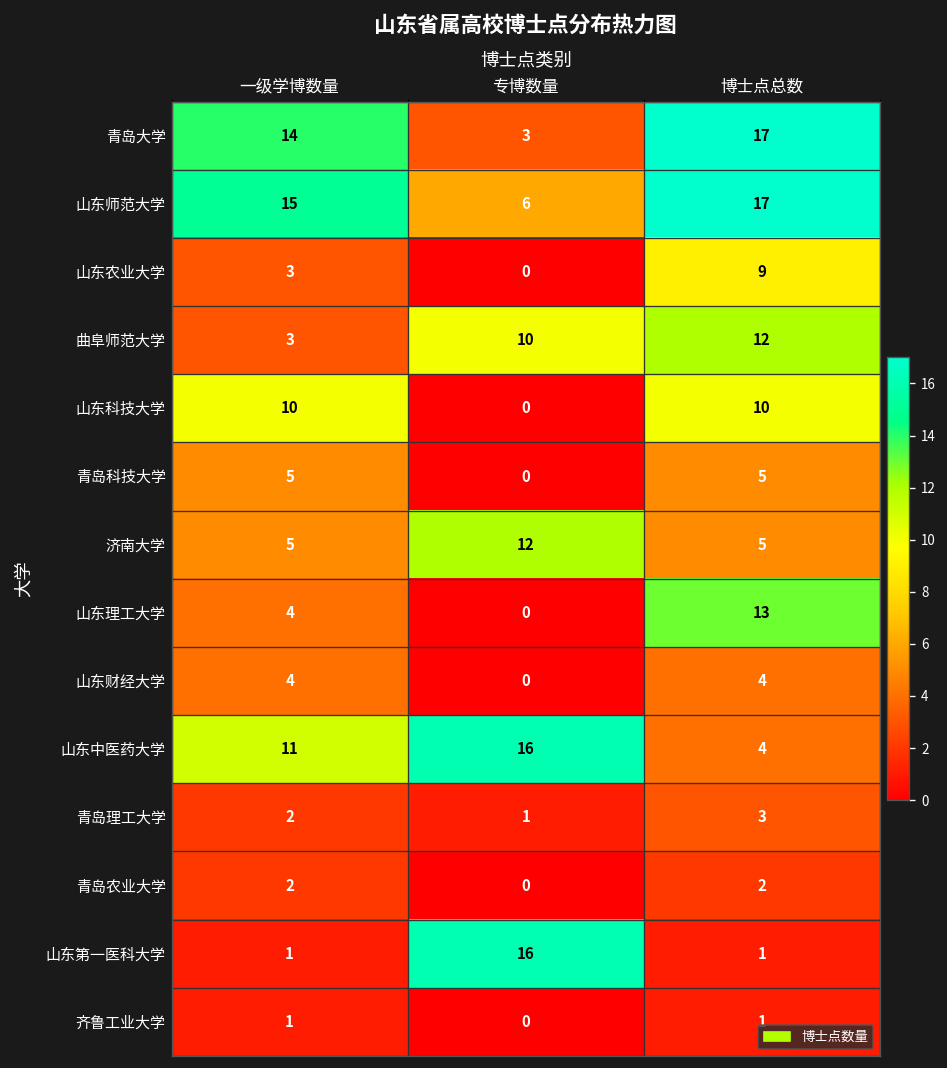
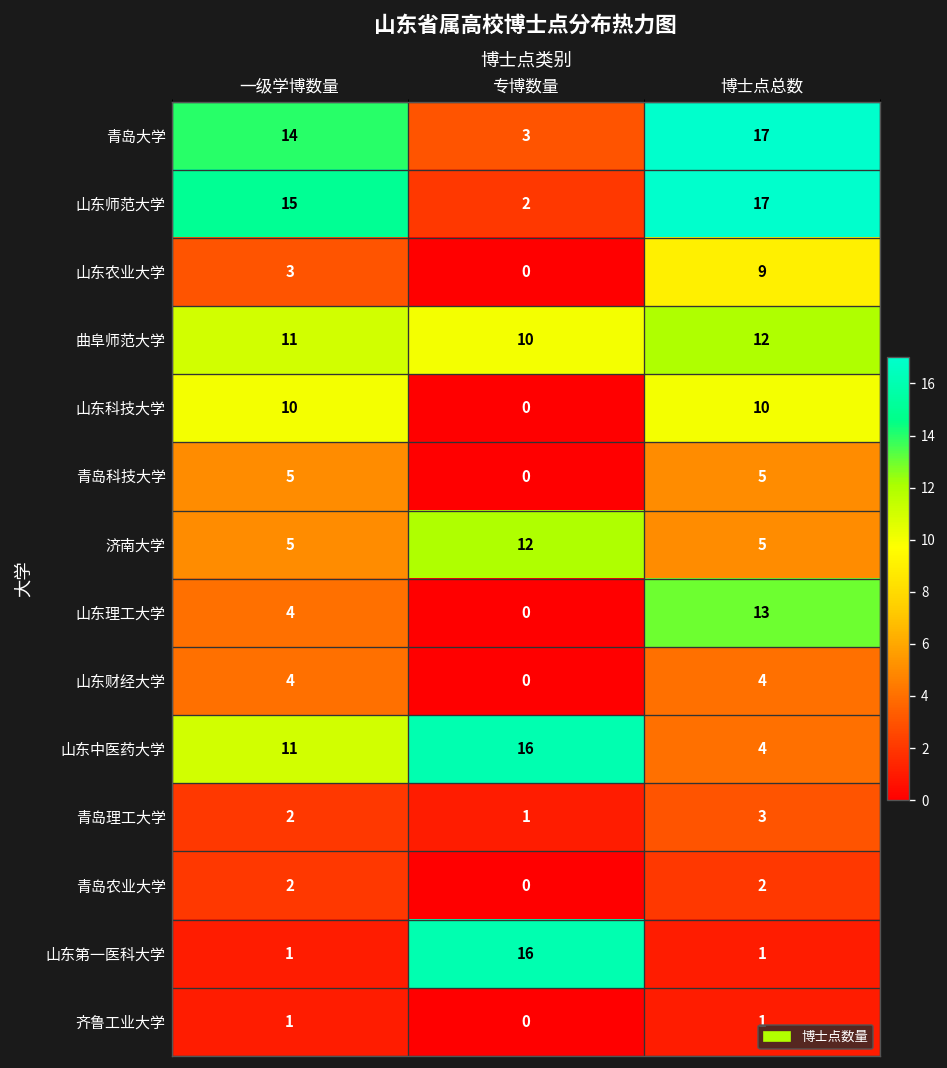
山东师范大学, 专博数量: 6 -> 2
曲阜师范大学, 一级学博数量: 3 -> 11
